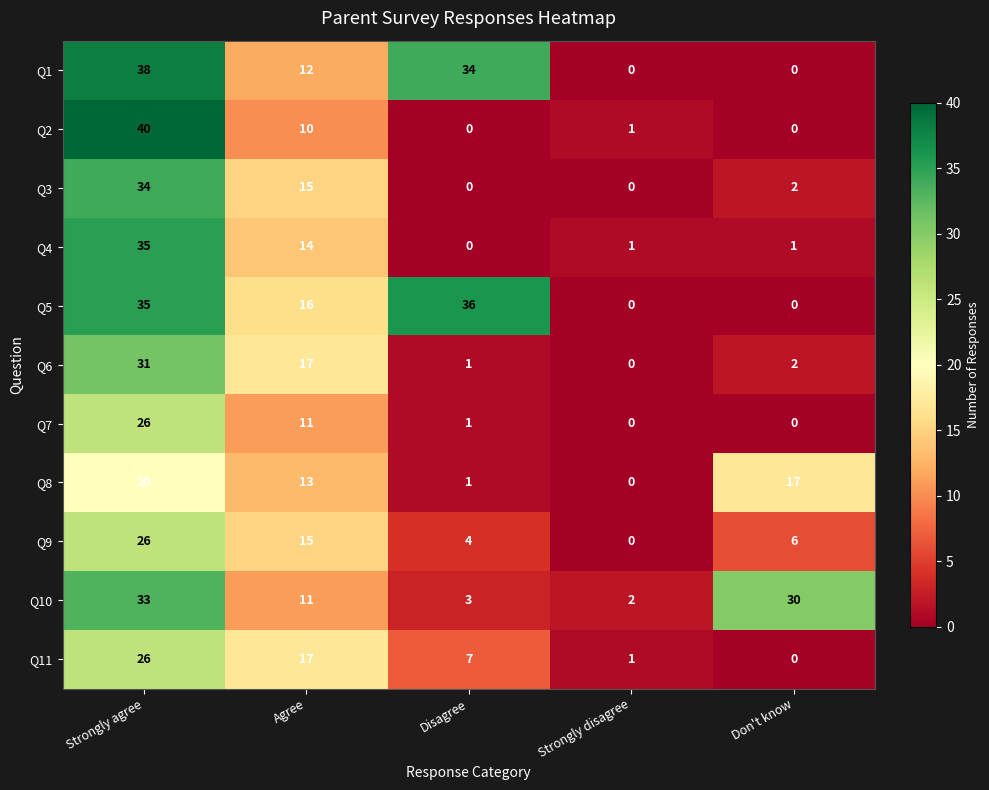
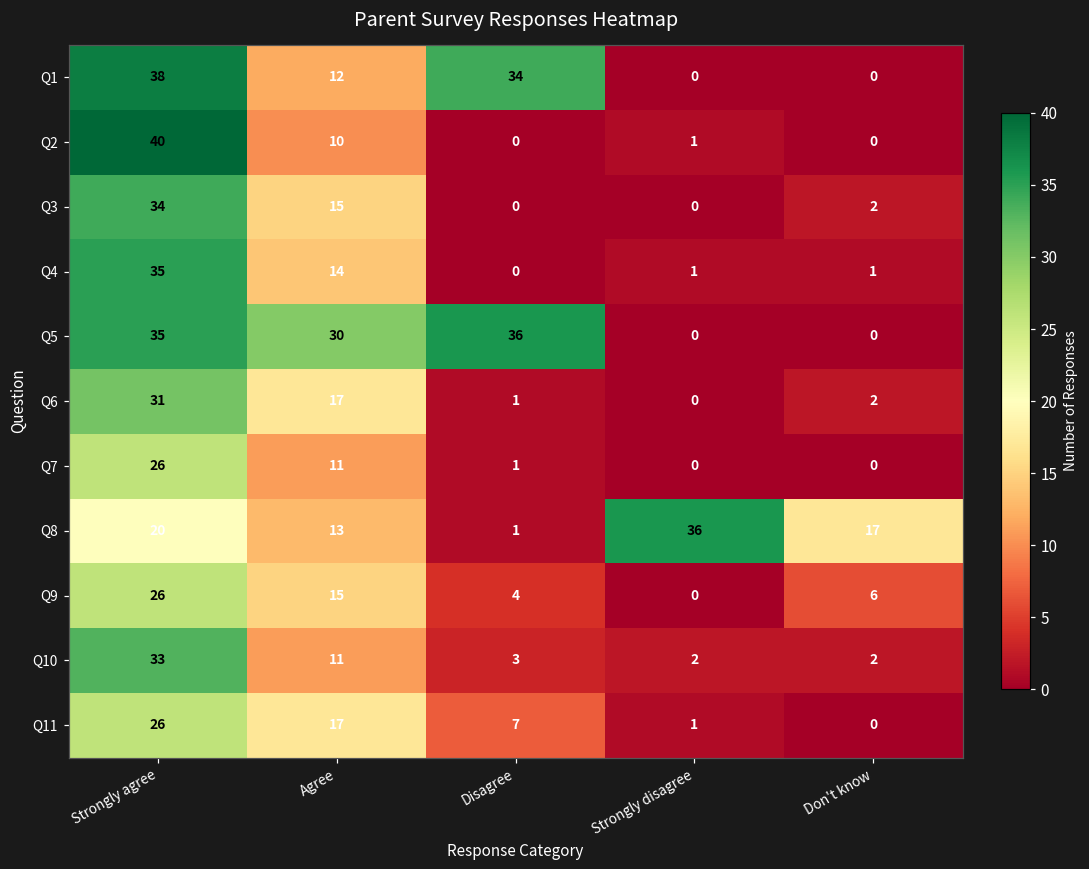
Q5, Agree: 16 -> 30
Q8, Strongly disagree: 0 -> 36
Q10, Don't know: 30 -> 2
